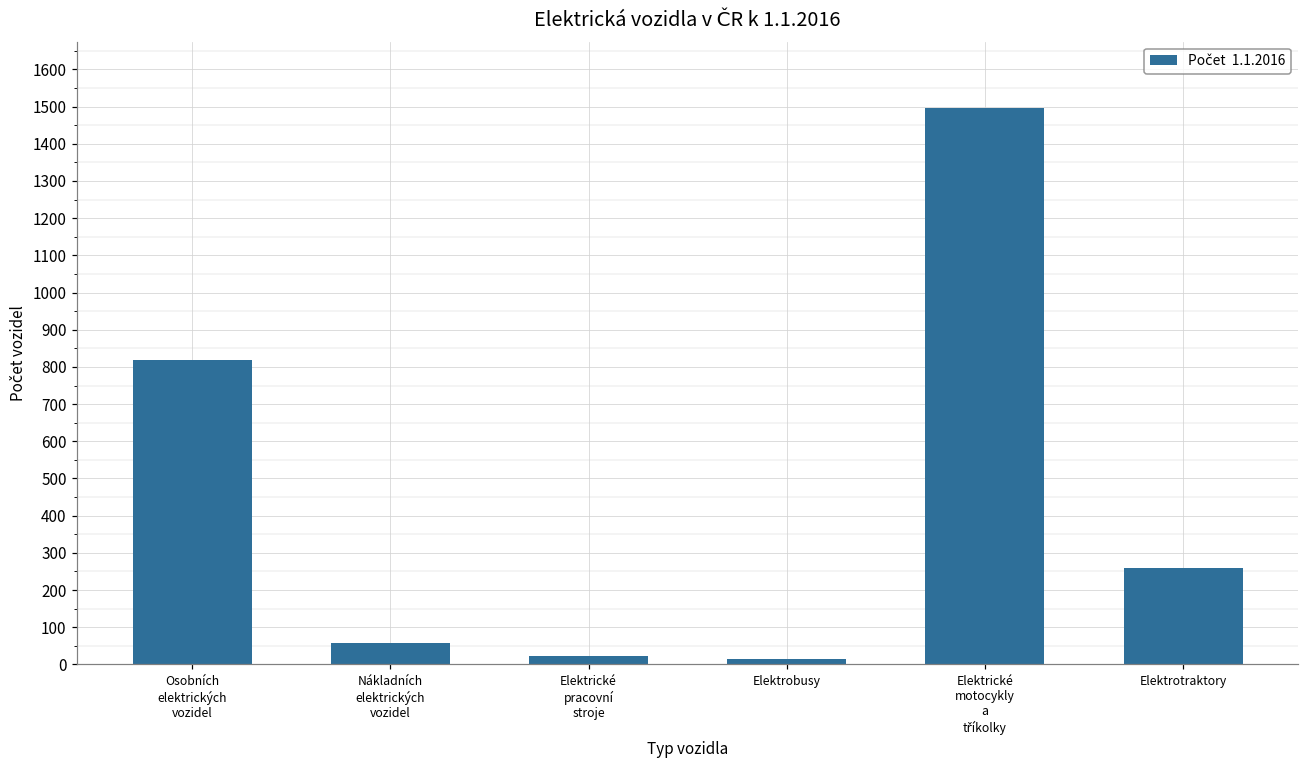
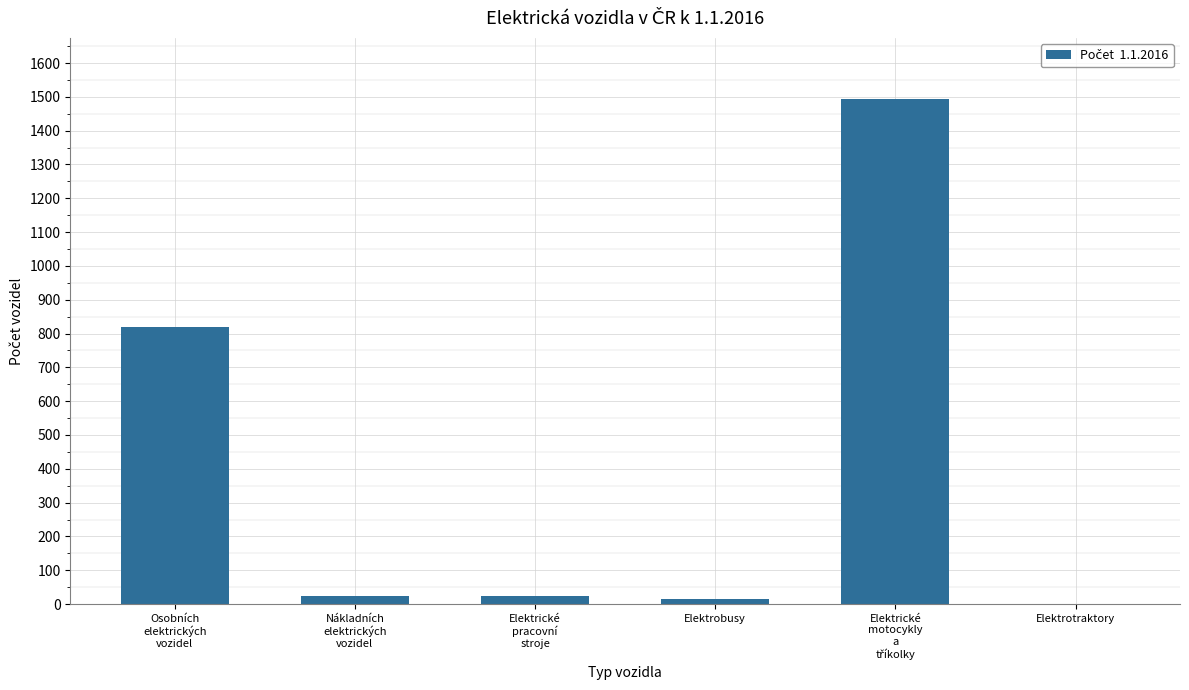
Nákladních elektrických vozidel: 60 -> 20
Elektrotraktory: 260 -> 0
